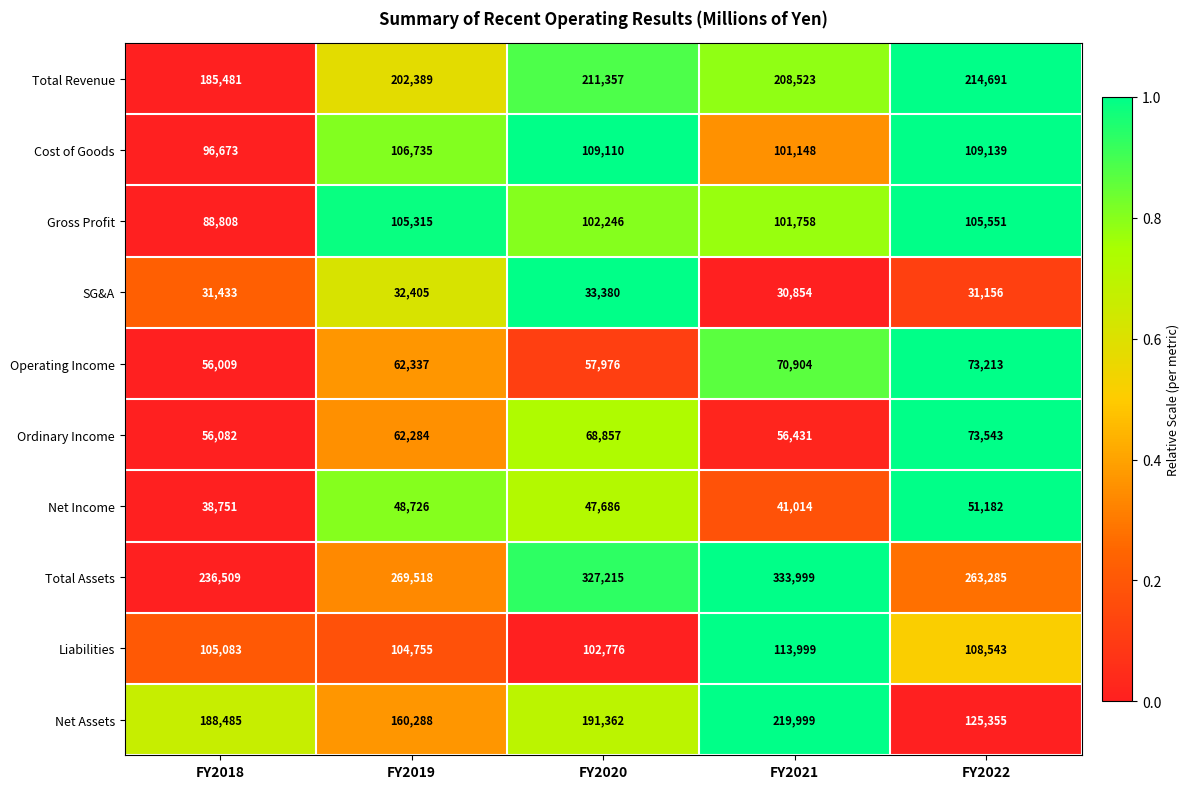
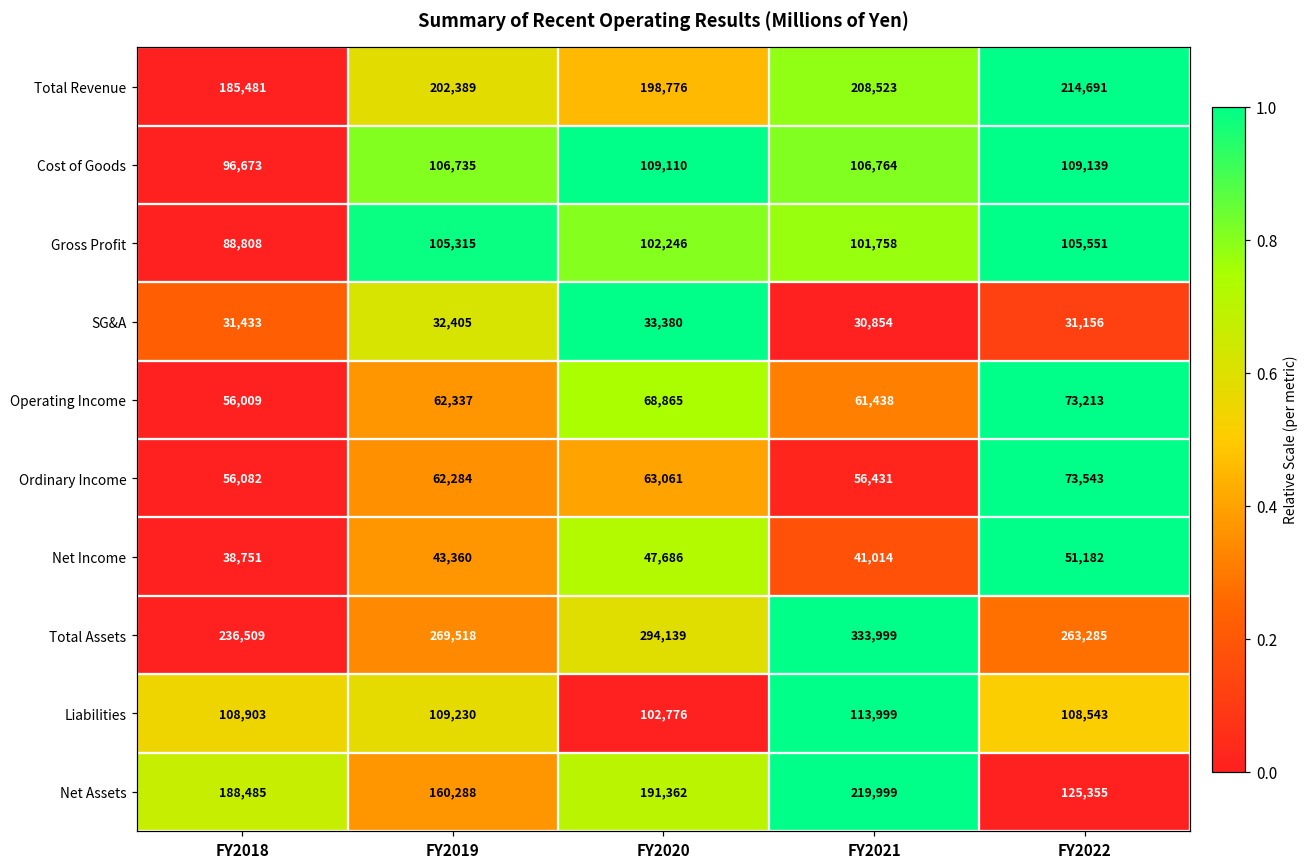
Total Revenue, FY2020: 211,357 -> 198,776
Cost of Goods, FY2021: 101,148 -> 106,764
Operating Income, FY2020: 57,976 -> 68,865
Operating Income, FY2021: 70,904 -> 61,438
Ordinary Income, FY2020: 68,857 -> 63,061
Net Income, FY2019: 48,726 -> 43,360
Total Assets, FY2020: 327,215 -> 294,139
Liabilities, FY2018: 105,083 -> 108,903
Liabilities, FY2019: 104,755 -> 109,230
